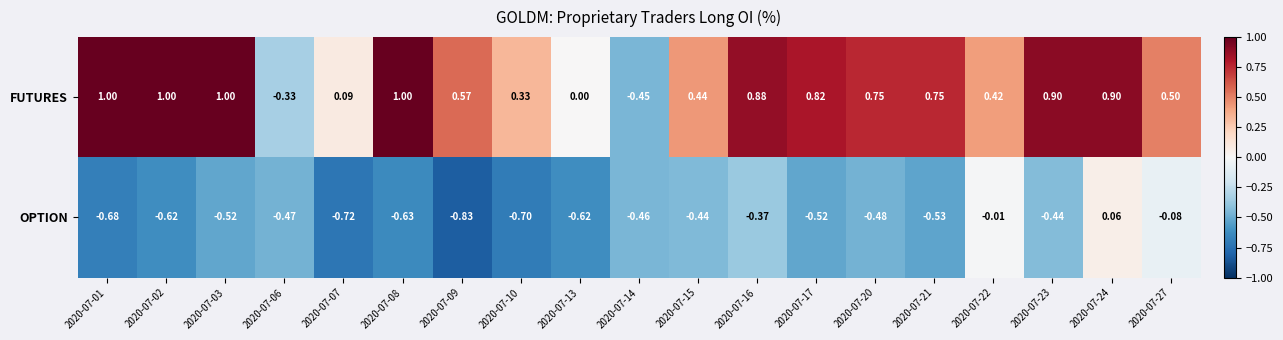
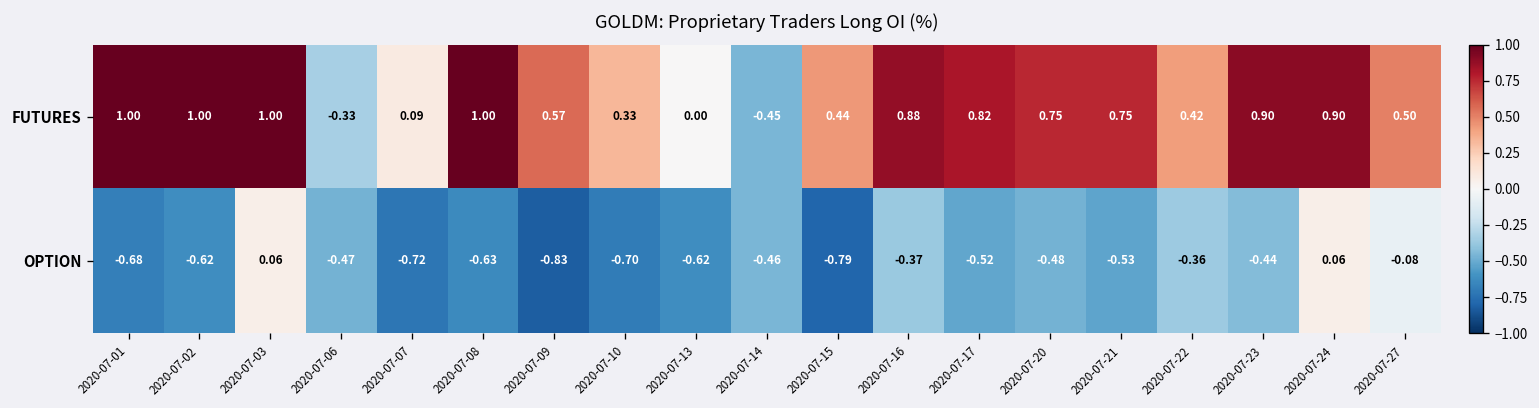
OPTION, 2020-07-03: -0.52 -> 0.06
OPTION, 2020-07-15: -0.44 -> -0.79
OPTION, 2020-07-22: -0.01 -> -0.36
